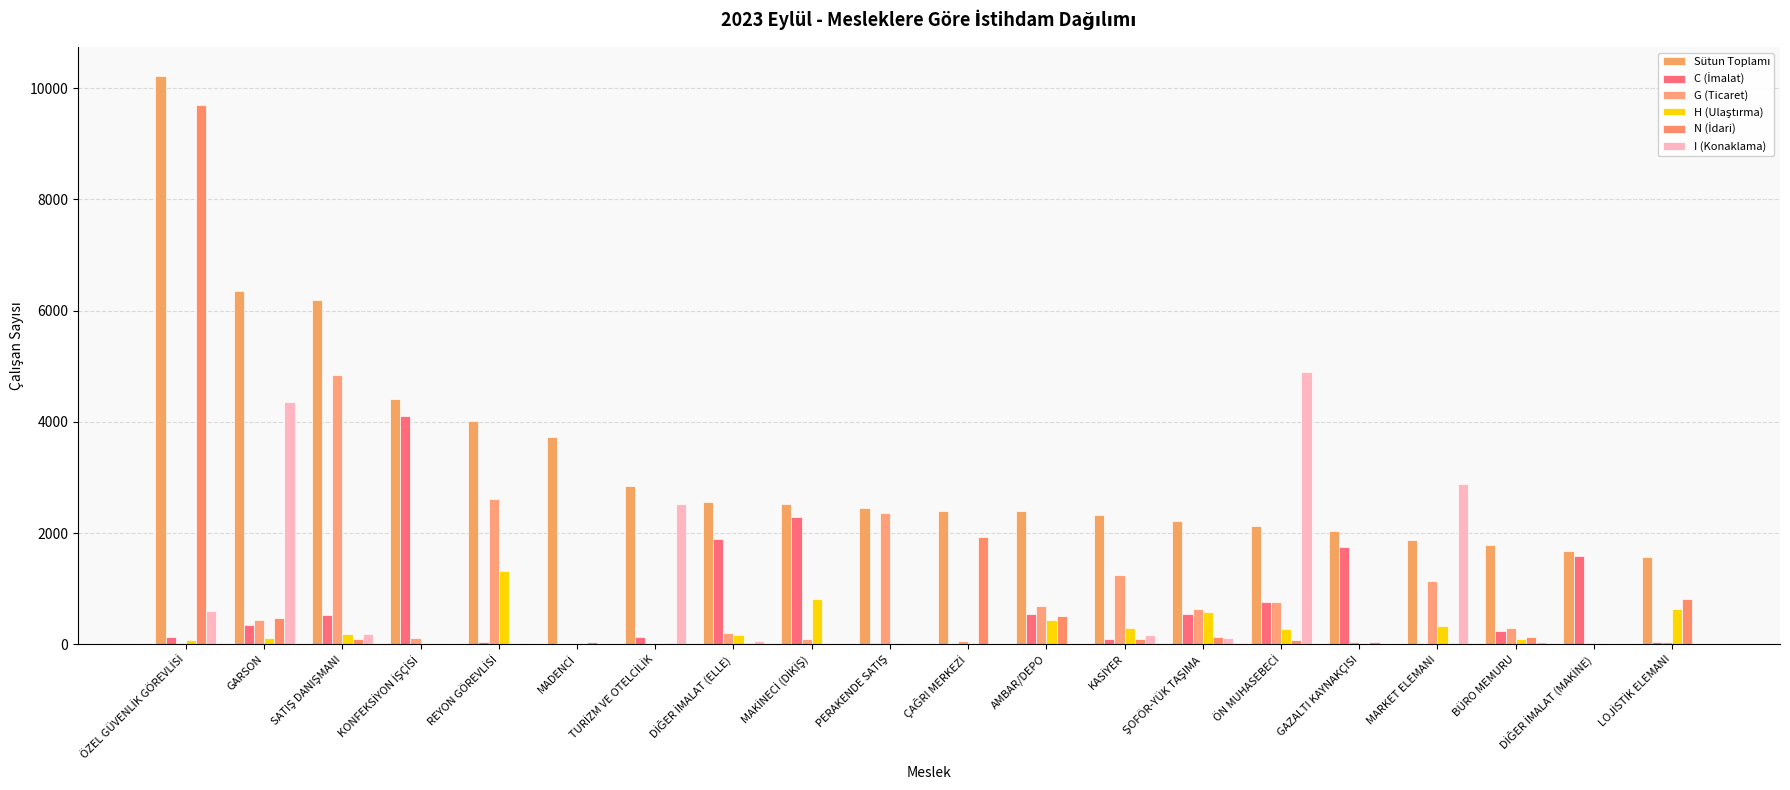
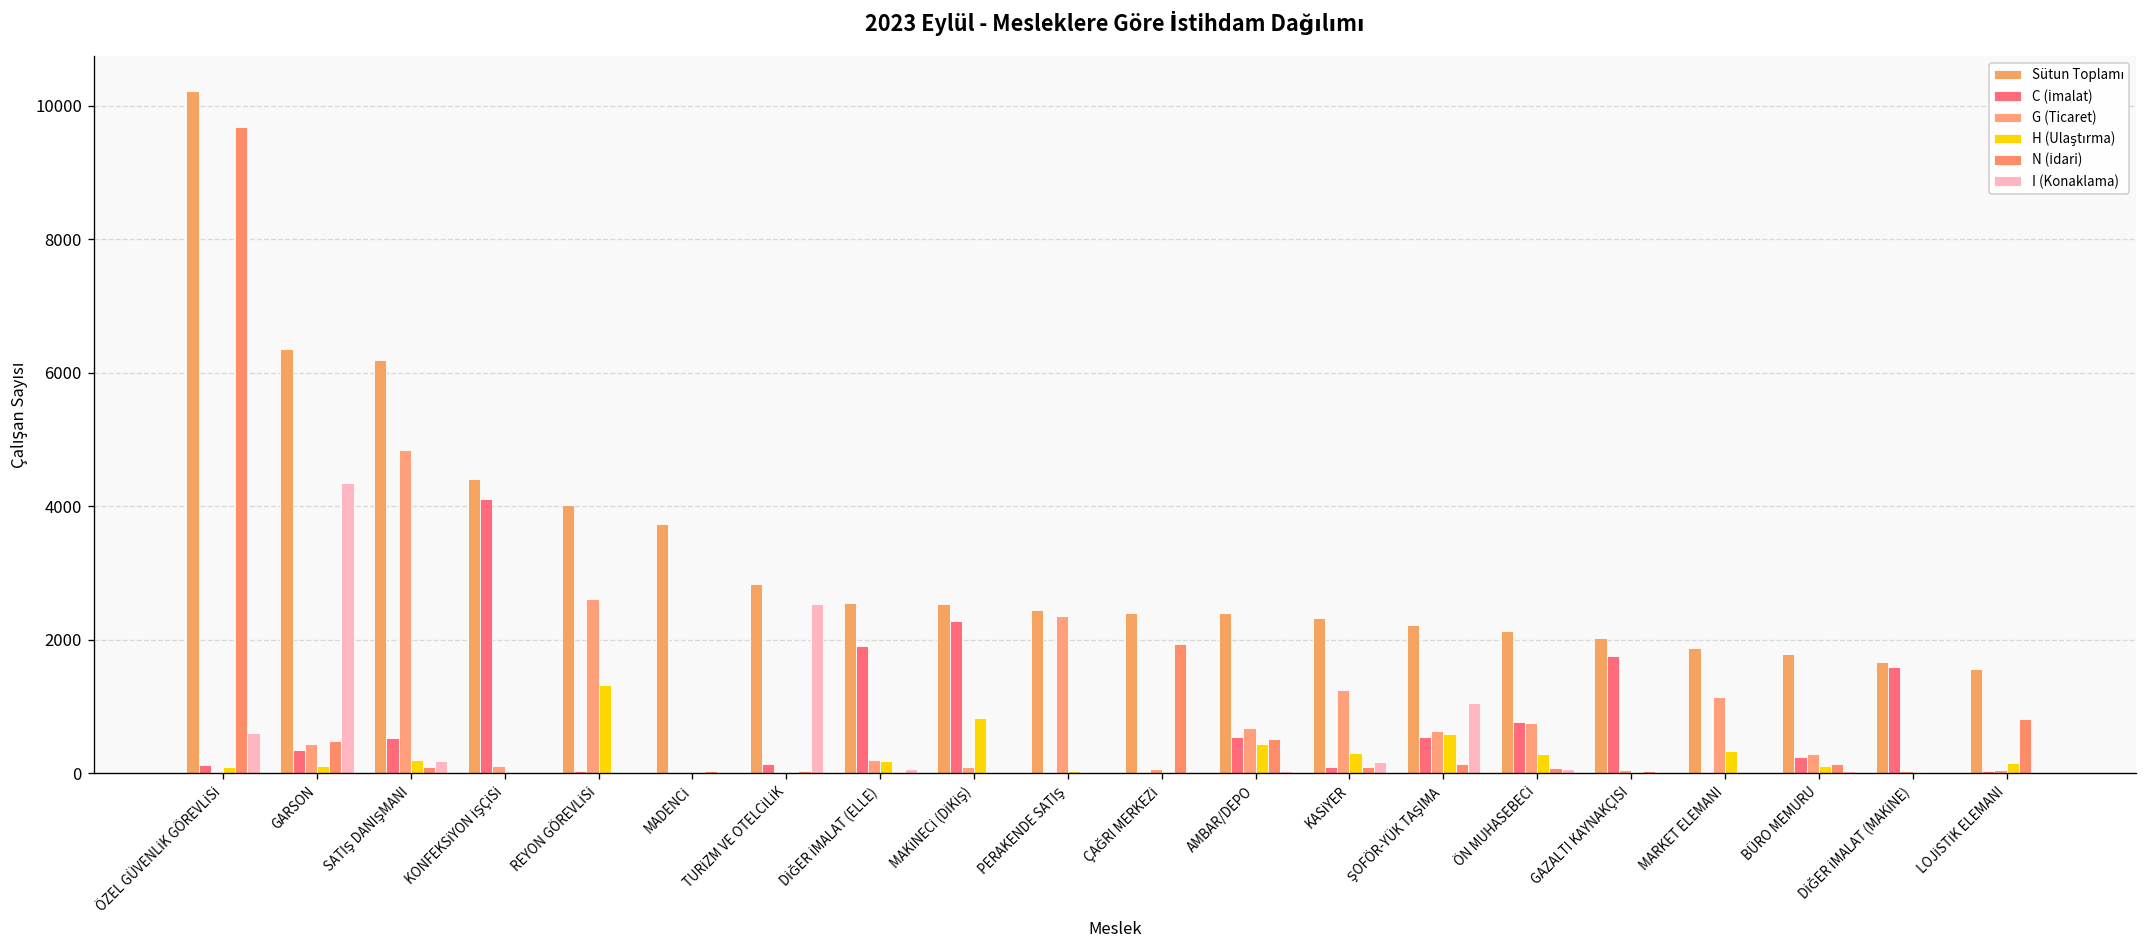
I (Konaklama), ŞOFÖR-YÜK TAŞIMA: 100 -> 1100
I (Konaklama), ÖN MUHASEBECİ: 4900 -> 100
I (Konaklama), MARKET ELEMANI: 2900 -> 0
H (Ulaştırma), LOJİSTİK ELEMANI: 600 -> 200
